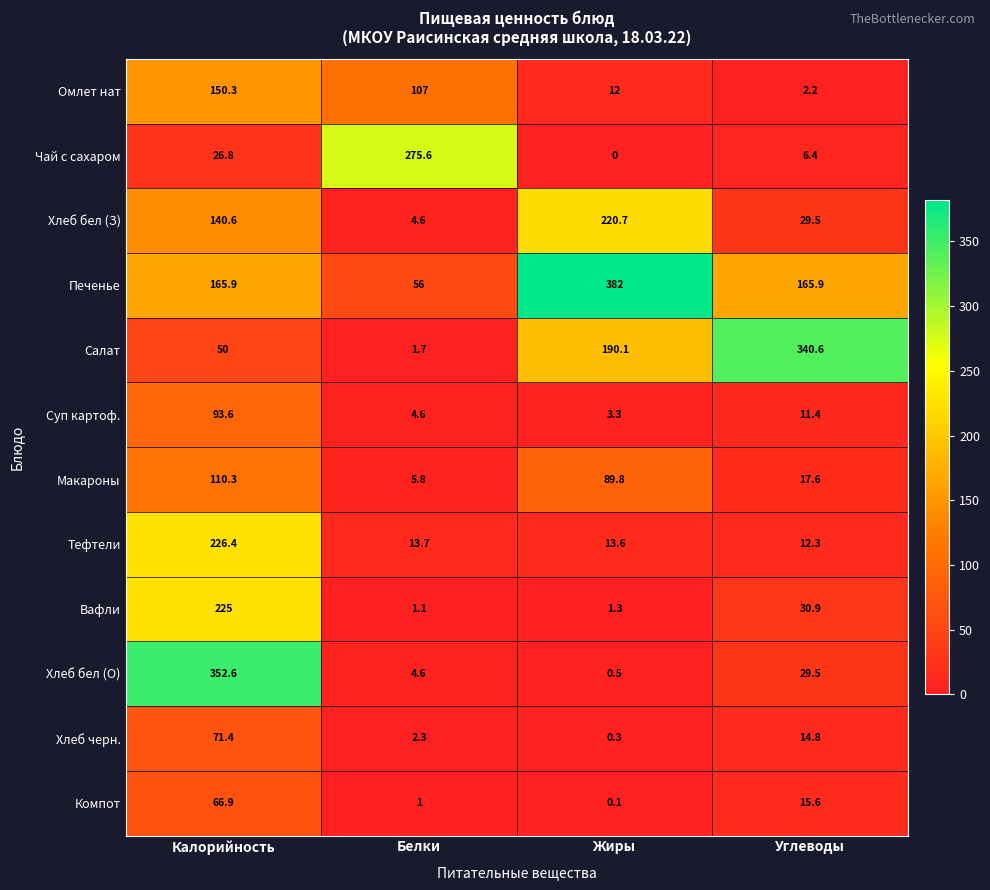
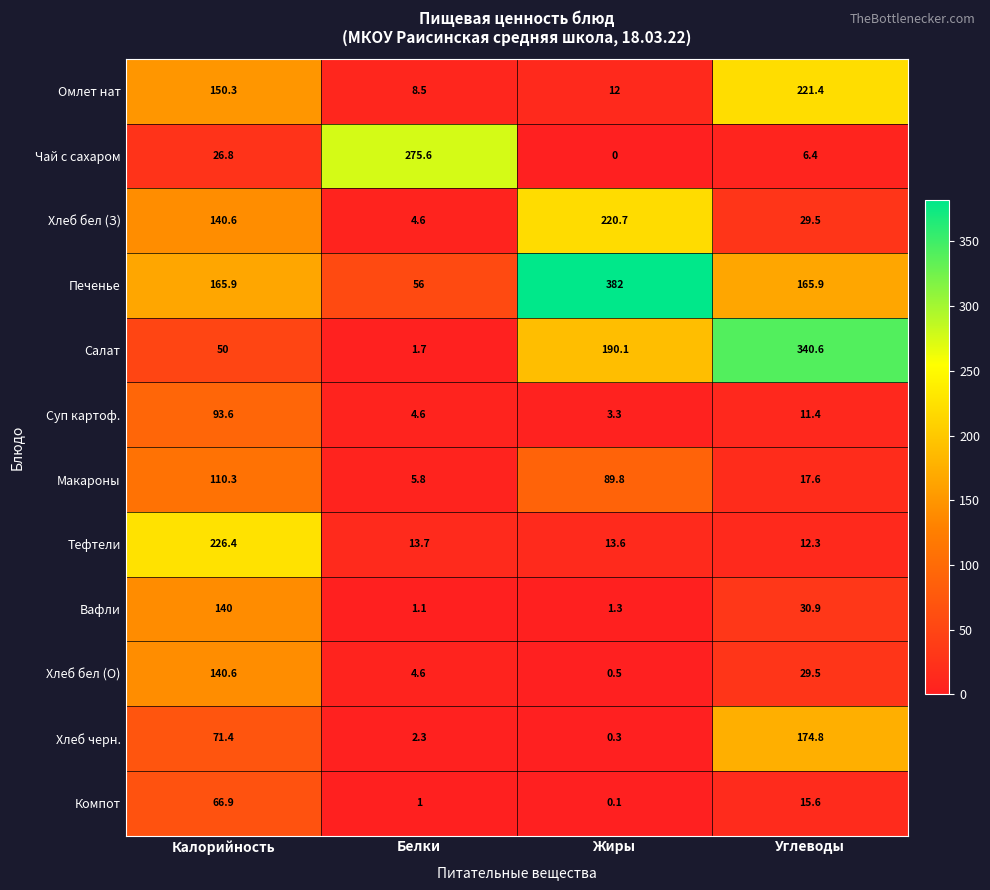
Омлет нат, Белки: 107 -> 8.5
Омлет нат, Углеводы: 2.2 -> 221.4
Вафли, Калорийность: 225 -> 140
Хлеб бел (О), Калорийность: 352.6 -> 140.6
Хлеб черн., Углеводы: 14.8 -> 174.8
